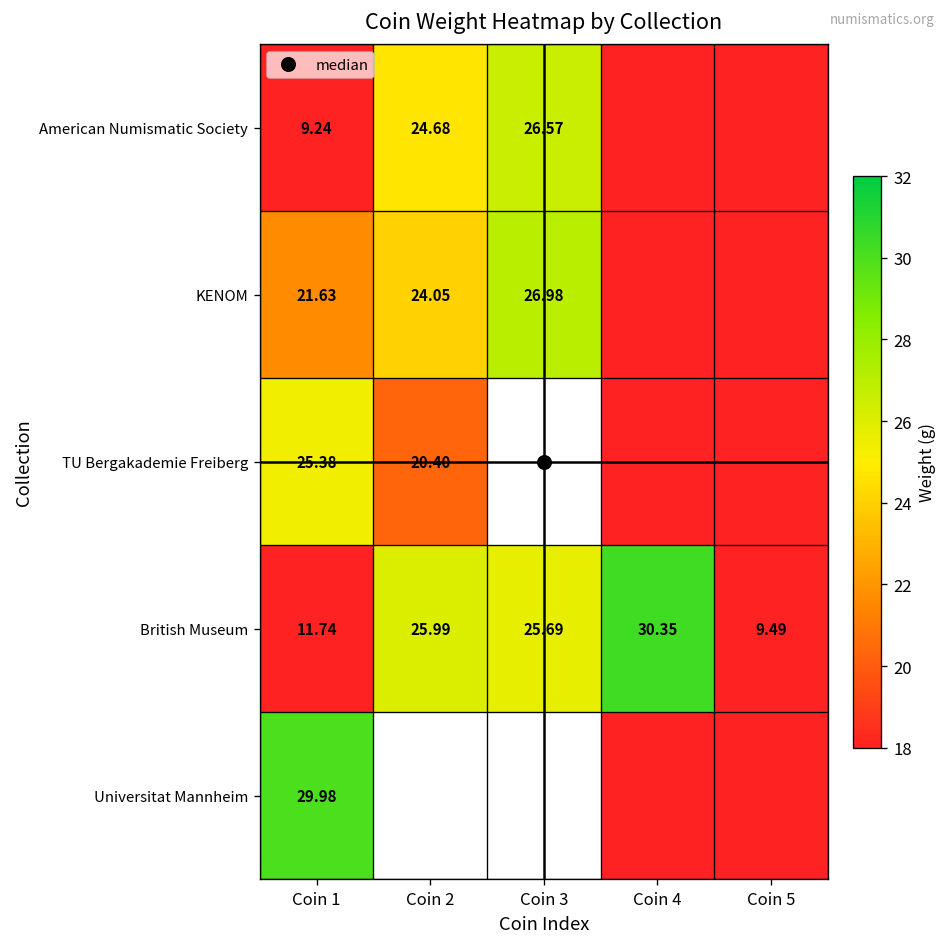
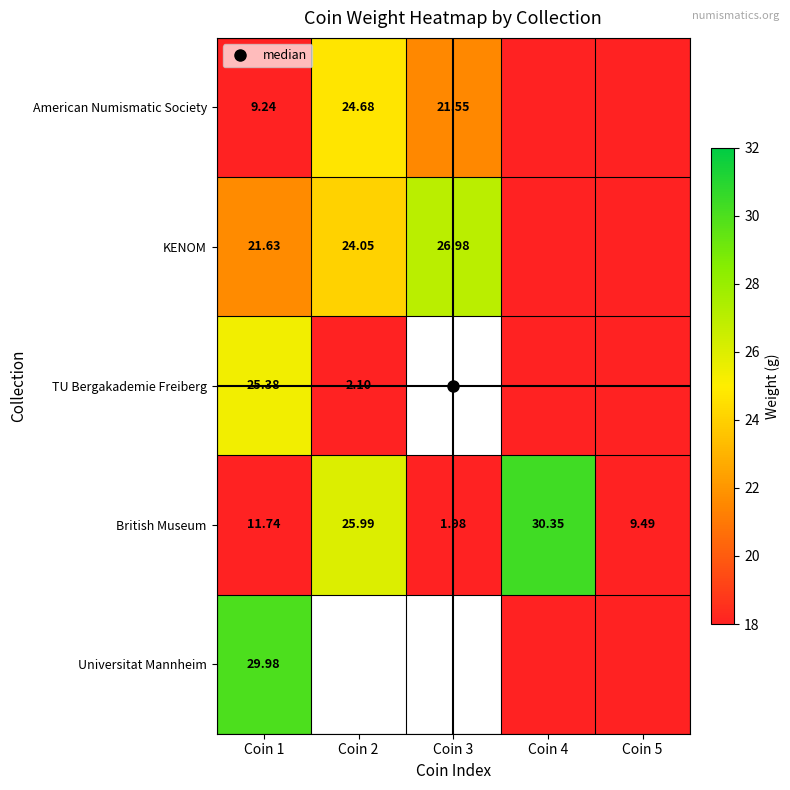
American Numismatic Society, Coin 3: 26.57 -> 21.55
TU Bergakademie Freiberg, Coin 2: 20.40 -> 2.10
British Museum, Coin 3: 25.69 -> 1.98
